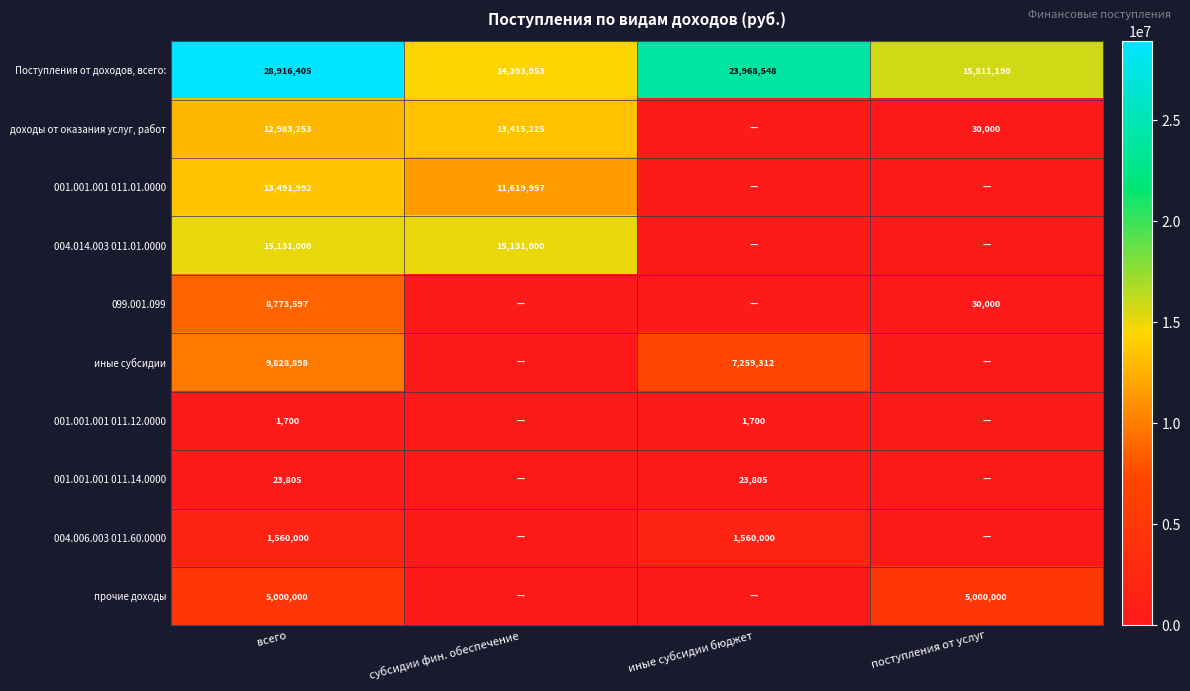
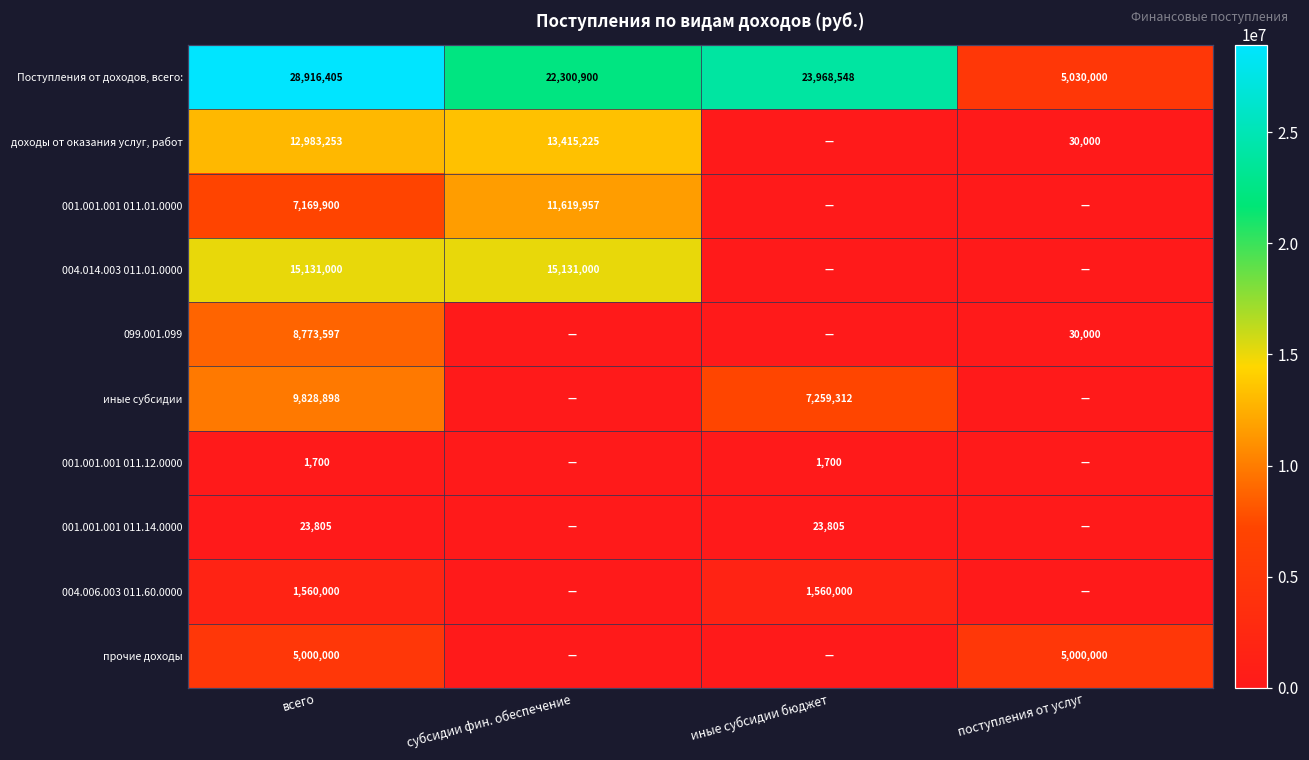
Поступления от доходов, всего:, субсидии фин. обеспечение: 14,393,953 -> 22,300,900
Поступления от доходов, всего:, поступления от услуг: 15,811,190 -> 5,030,000
001.001.001 011.01.0000, всего: 13,491,992 -> 7,169,900
